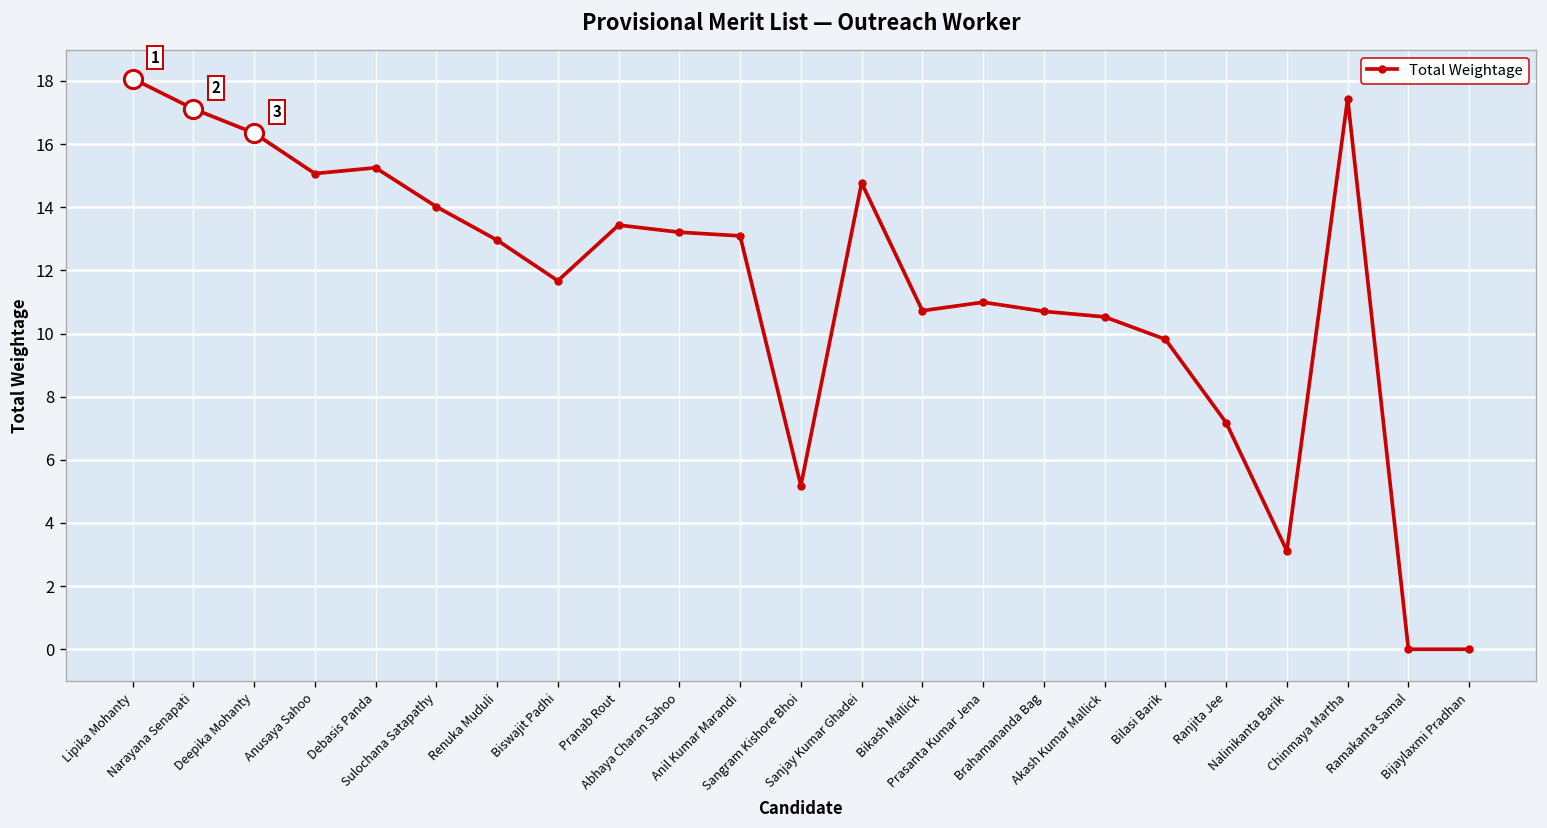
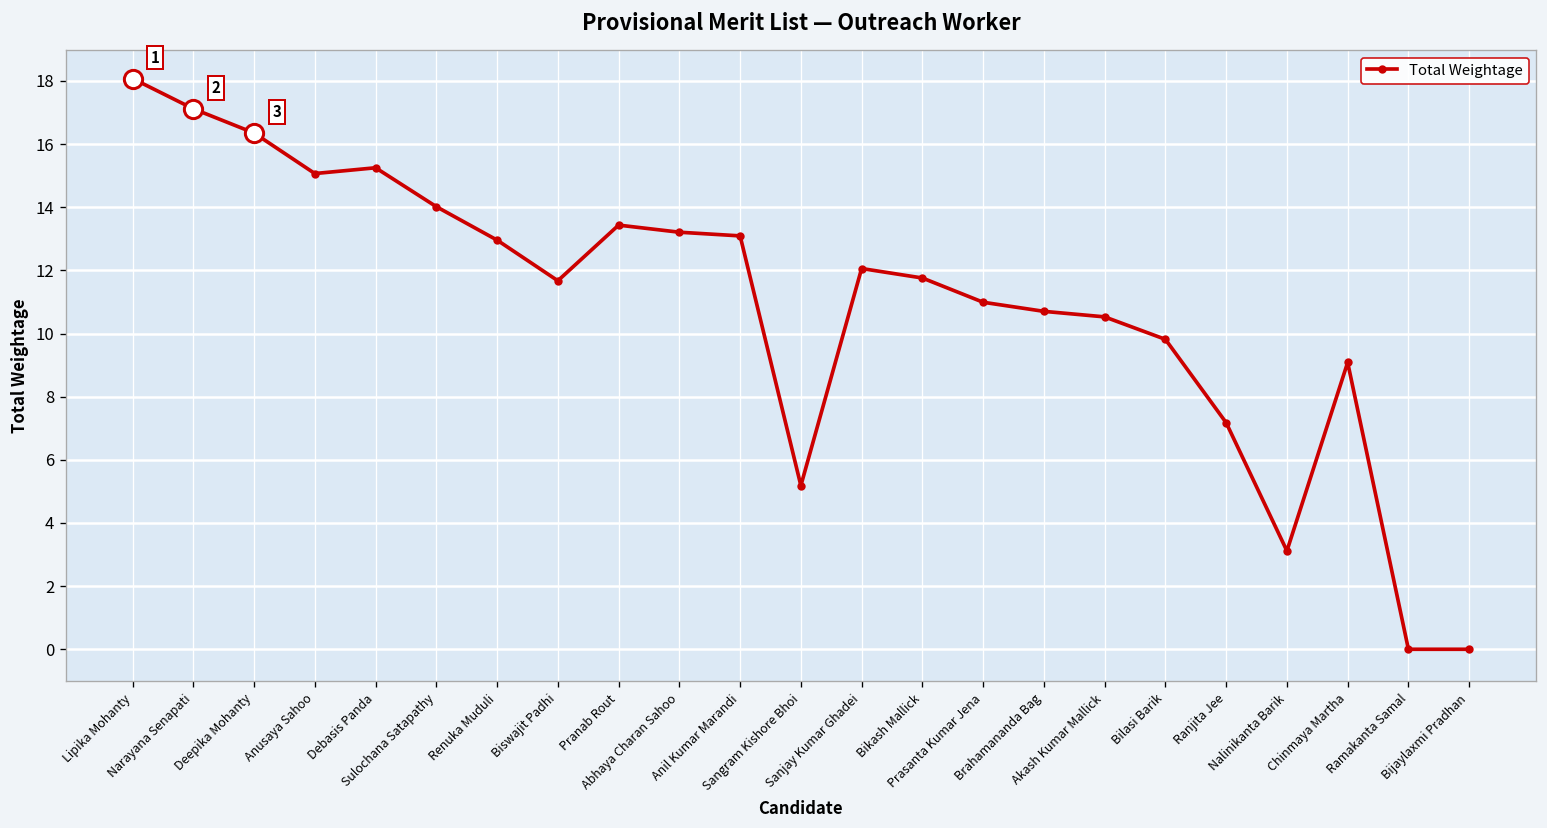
Total Weightage, Sanjay Kumar Ghadei: 14.8 -> 12.1
Total Weightage, Bikash Mallick: 10.7 -> 11.8
Total Weightage, Chinmaya Martha: 17.4 -> 9.1
